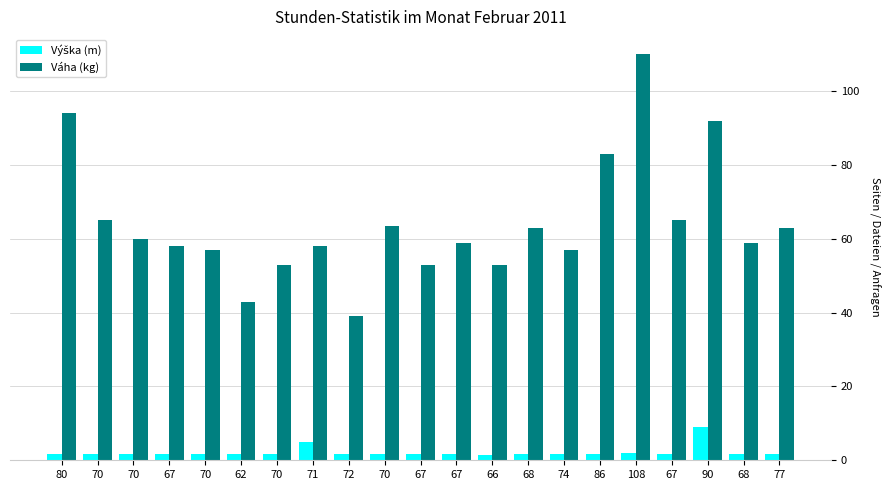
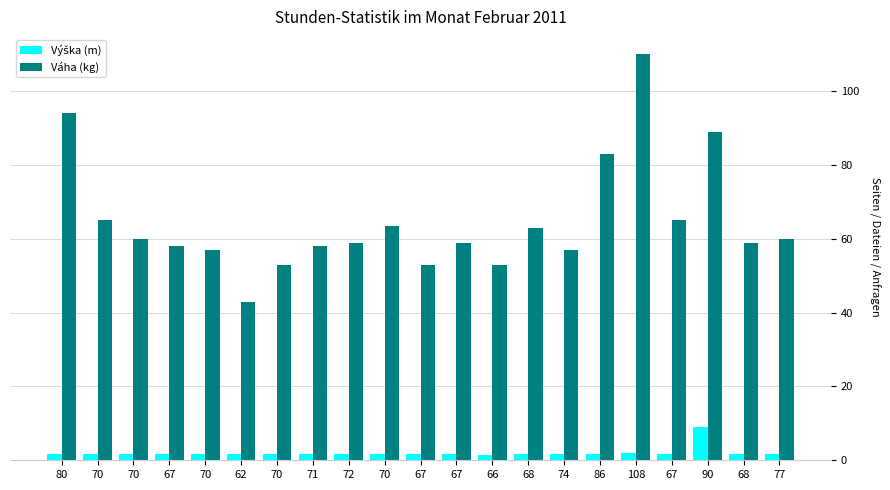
Výška (m), 71: 5 -> 2
Váha (kg), 72: 39 -> 59
Váha (kg), 90: 92 -> 89
Váha (kg), 77: 63 -> 60
